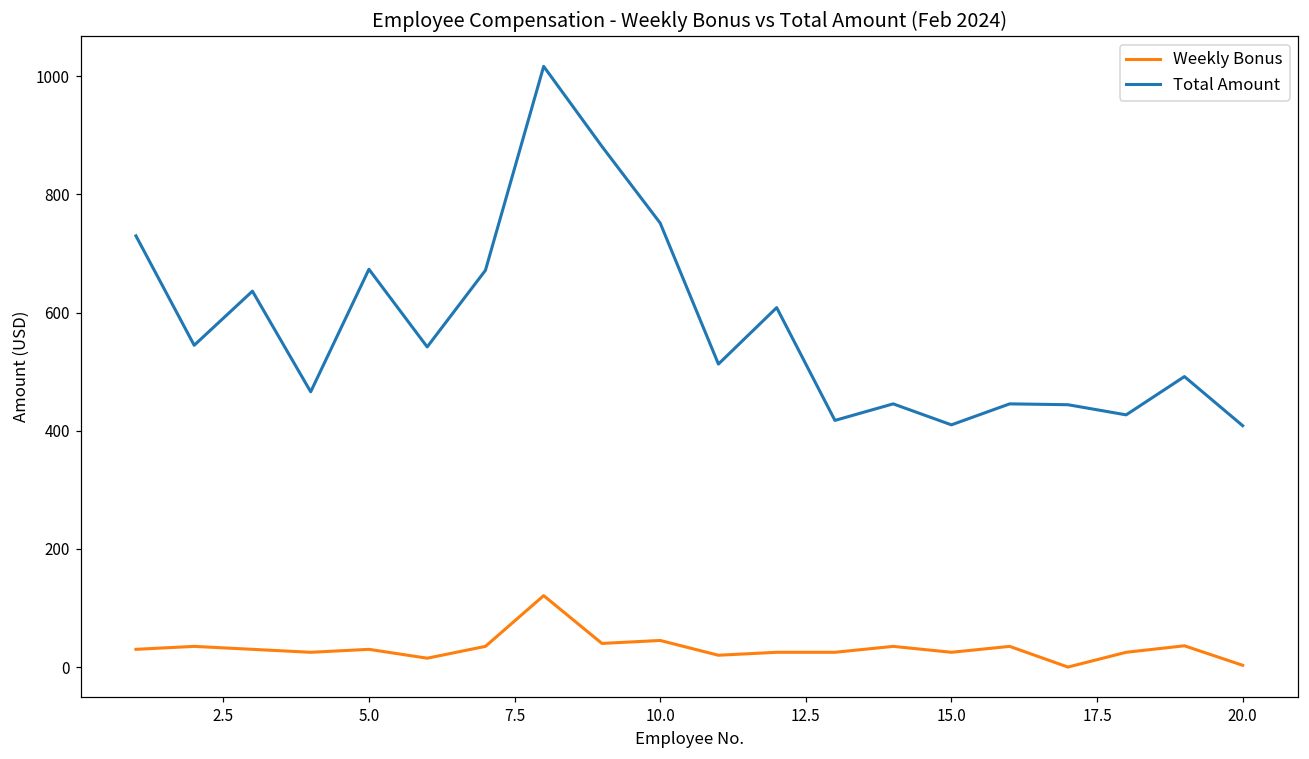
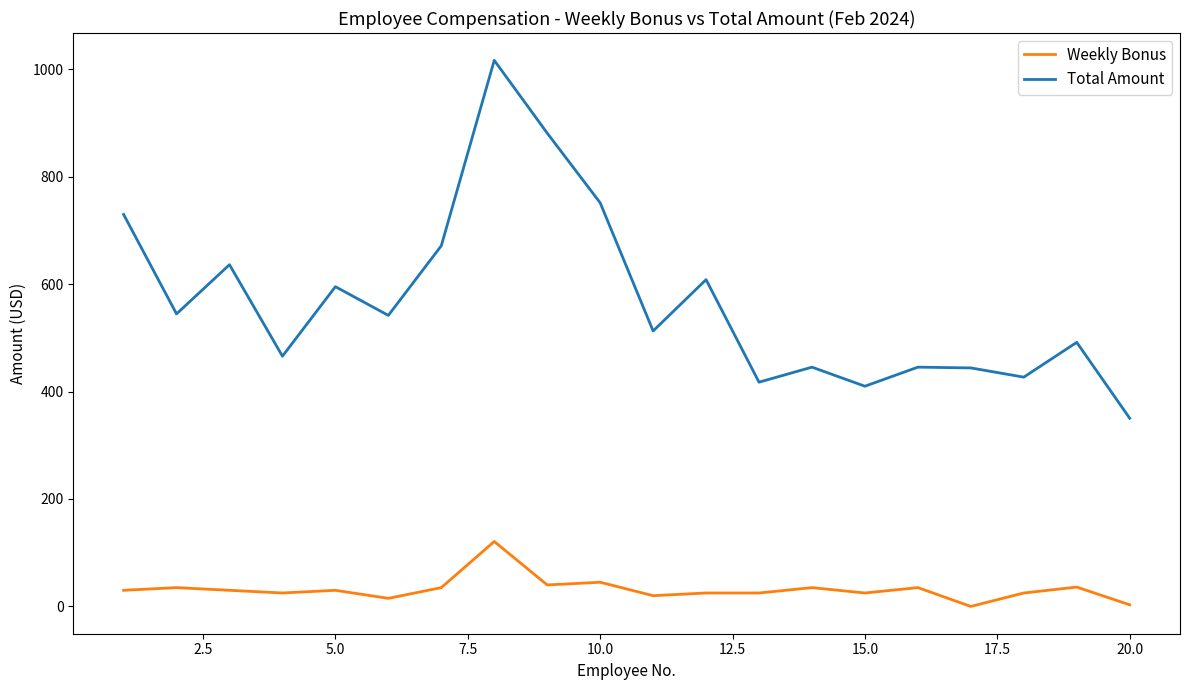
Total Amount, 5.0: 670 -> 600
Total Amount, 20.0: 410 -> 350
